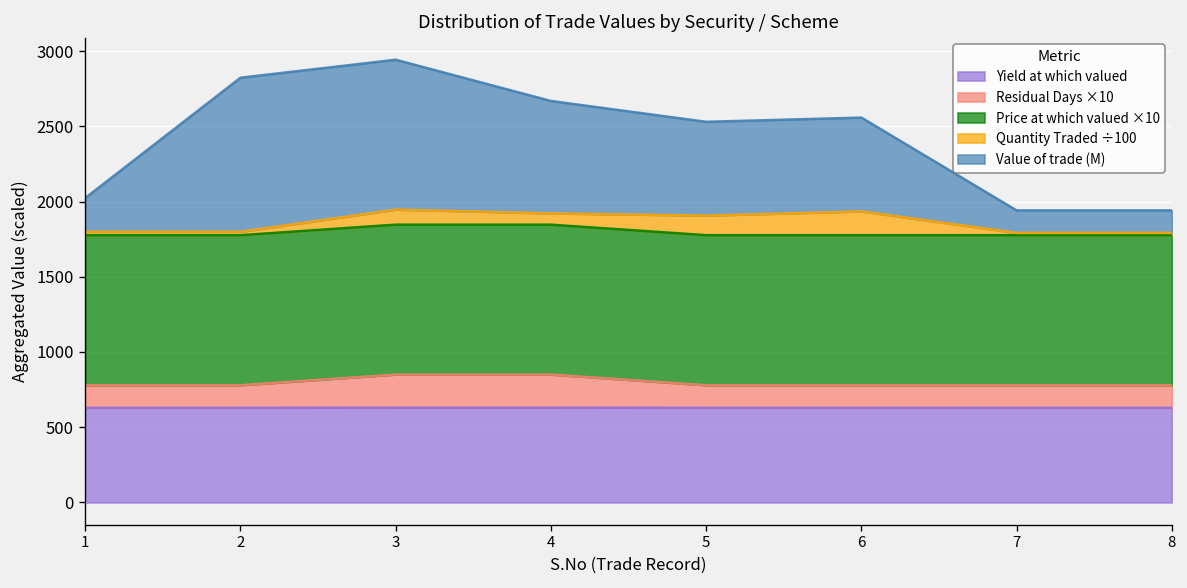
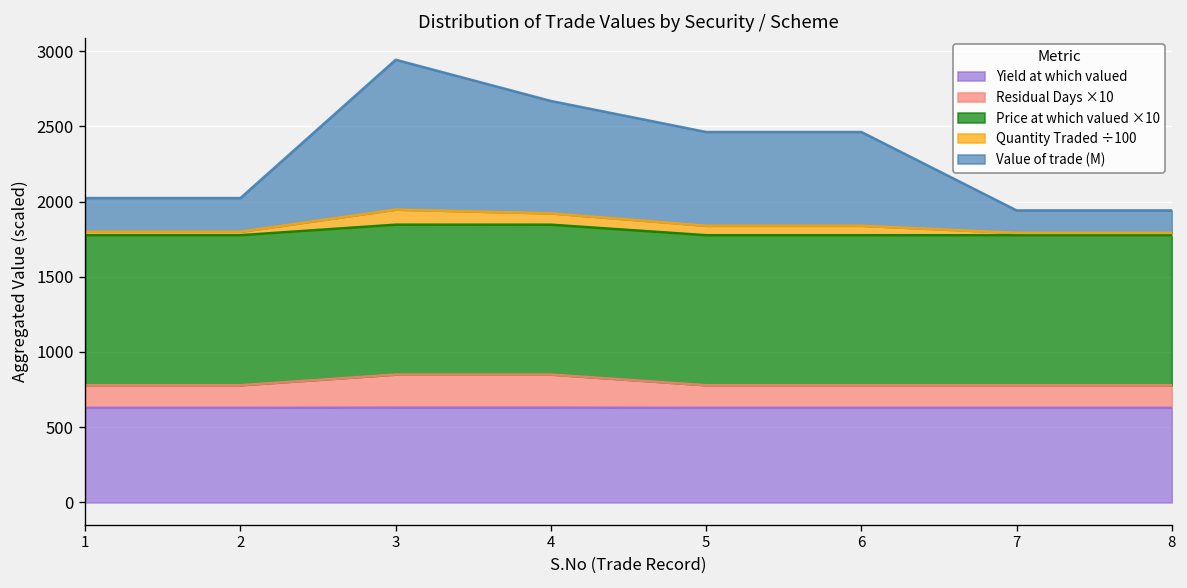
Value of trade (M), 2: 1020 -> 220
Quantity Traded ÷100, 5: 130 -> 60
Quantity Traded ÷100, 6: 160 -> 60
